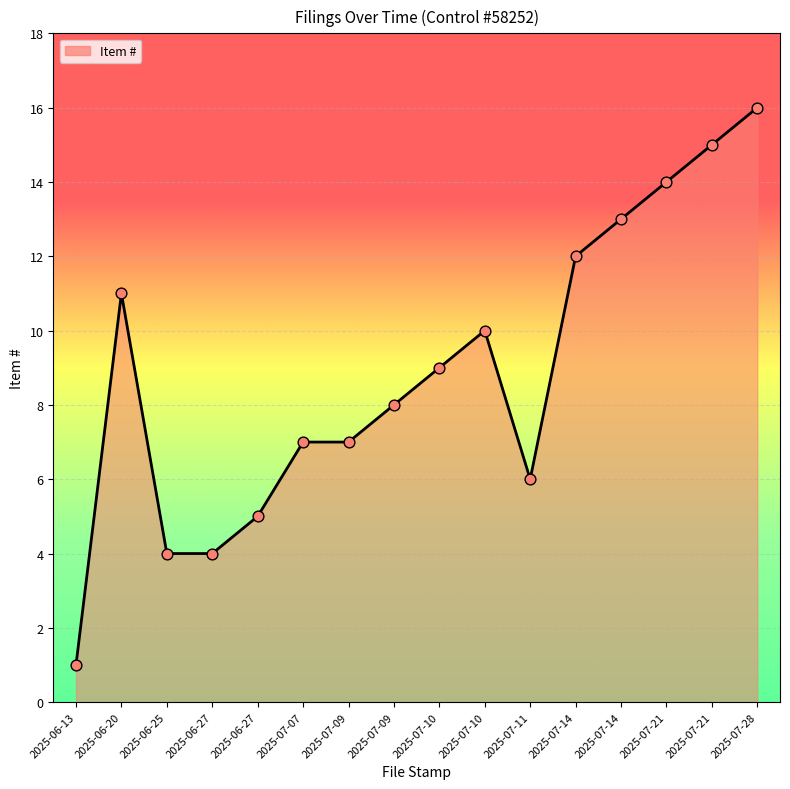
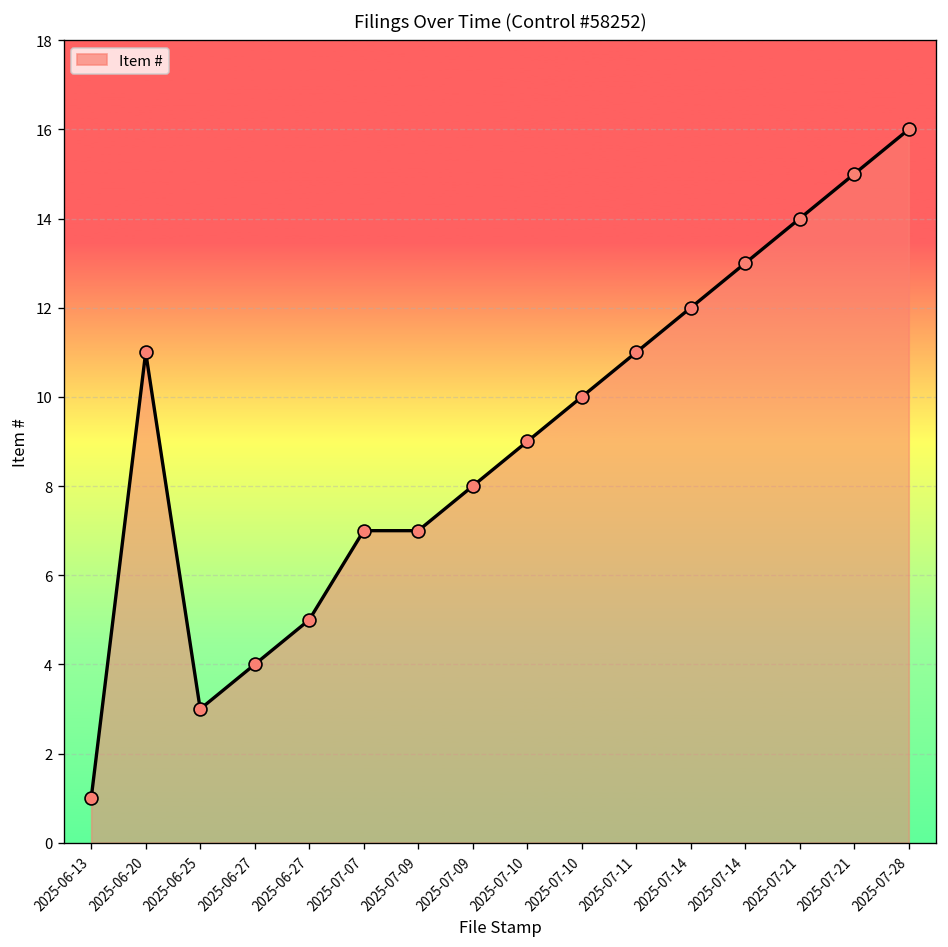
2025-06-25: 4 -> 3
2025-07-11: 6 -> 11
